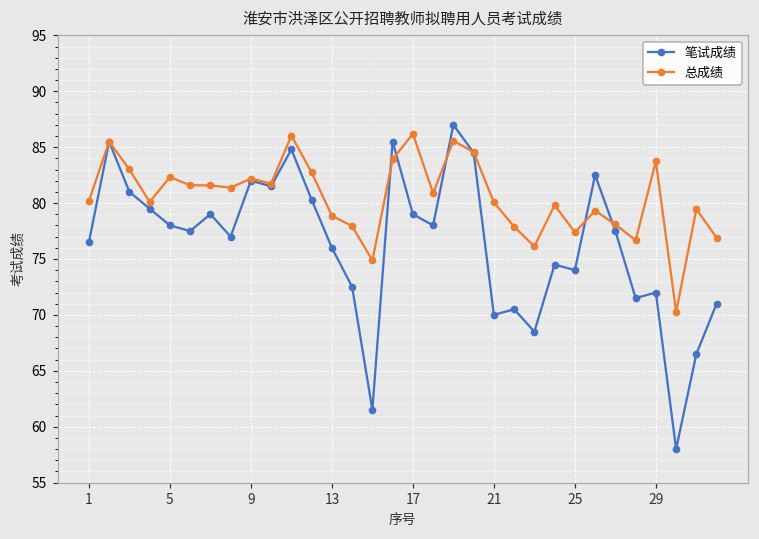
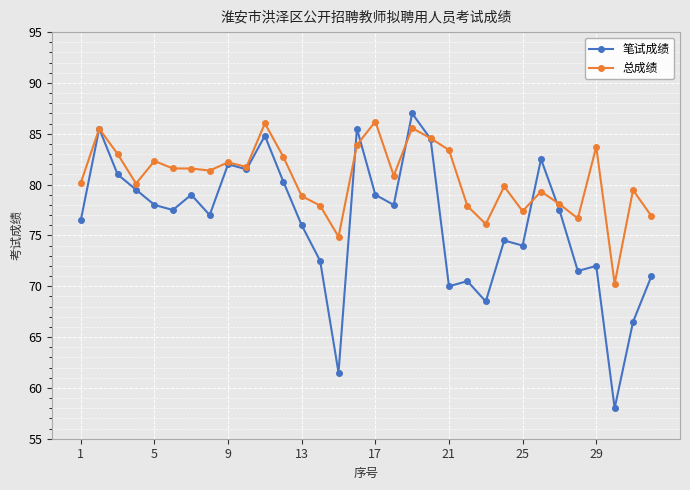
总成绩, 21: 80.1 -> 83.4
